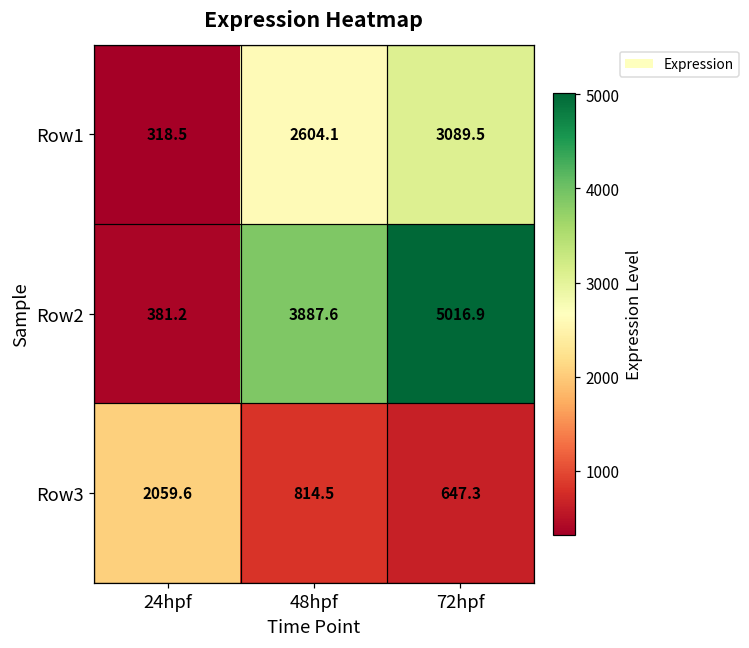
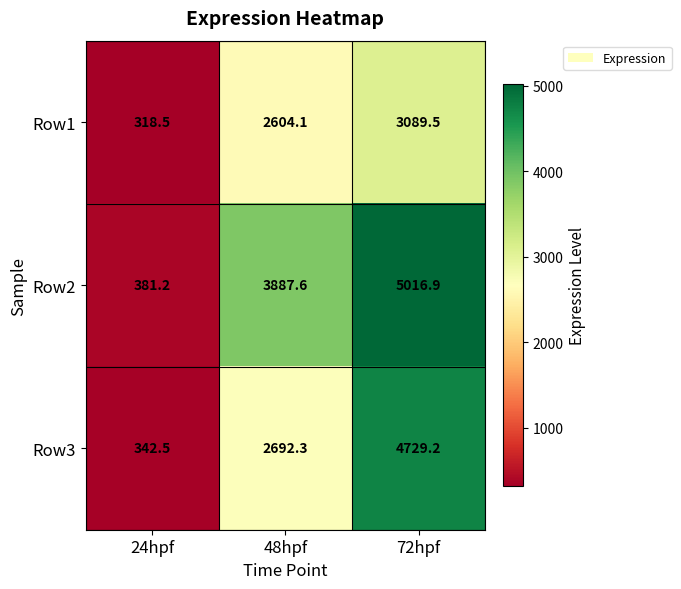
Row3, 24hpf: 2059.6 -> 342.5
Row3, 48hpf: 814.5 -> 2692.3
Row3, 72hpf: 647.3 -> 4729.2
